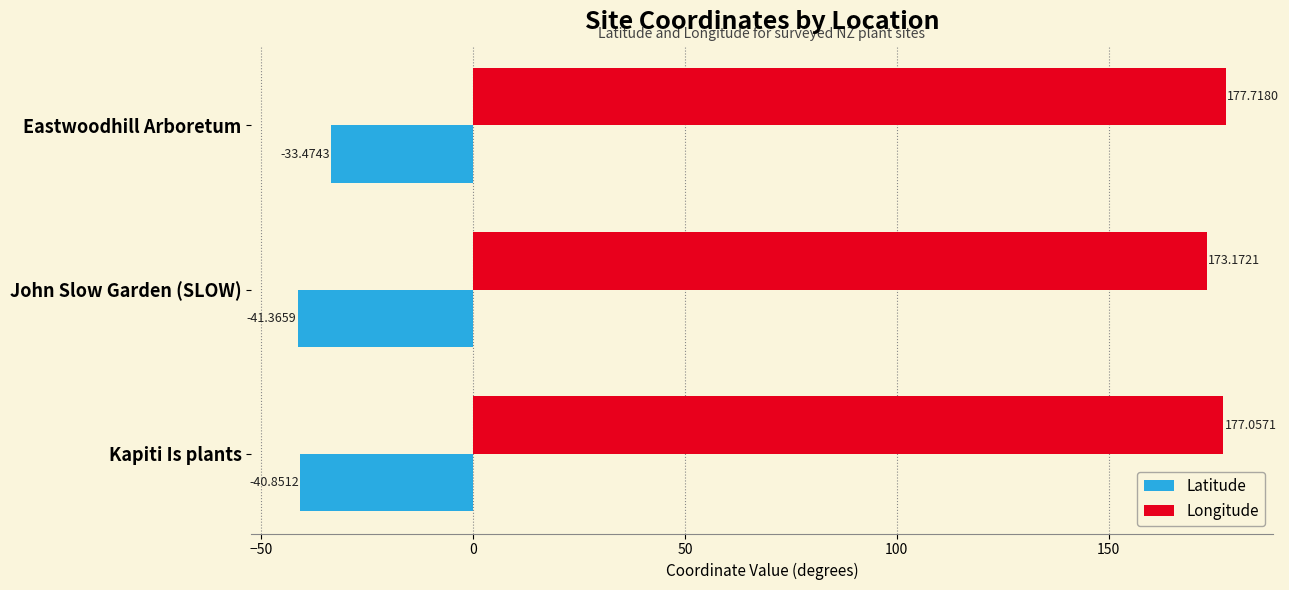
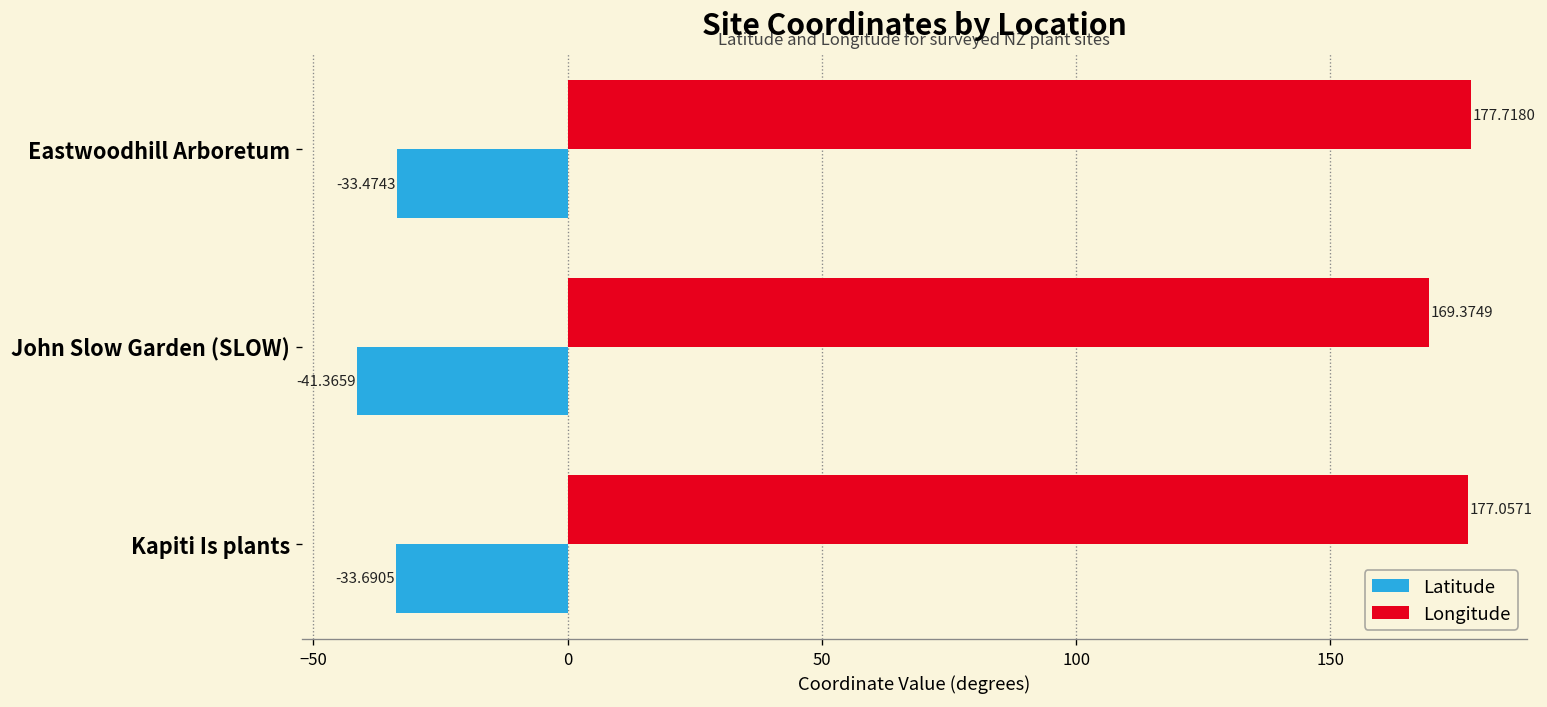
Longitude, John Slow Garden (SLOW): 173.1721 -> 169.3749
Latitude, Kapiti Is plants: -40.8512 -> -33.6905
